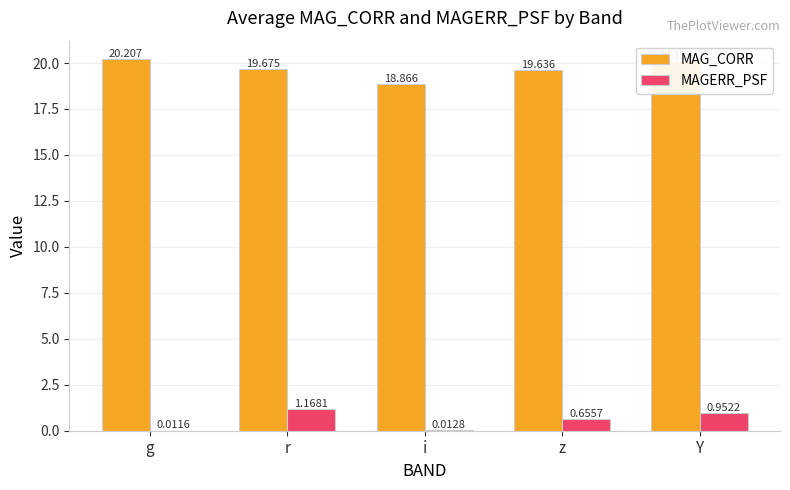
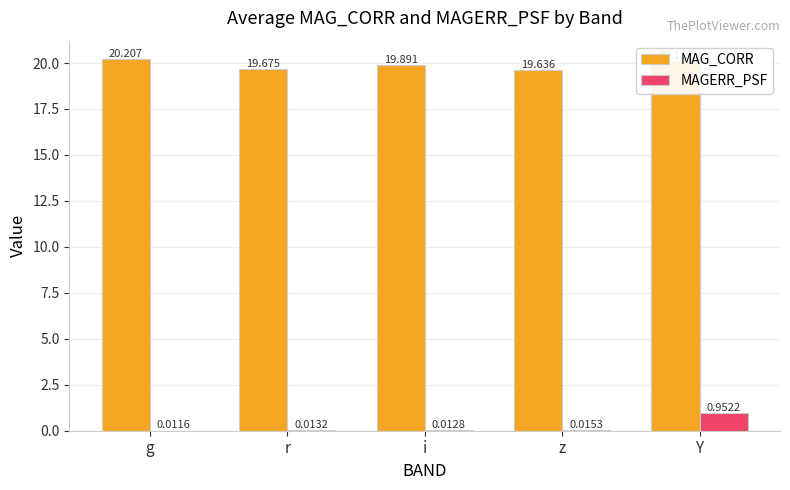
MAGERR_PSF, r: 1.1681 -> 0.0132
MAG_CORR, i: 18.866 -> 19.891
MAGERR_PSF, z: 0.6557 -> 0.0153
